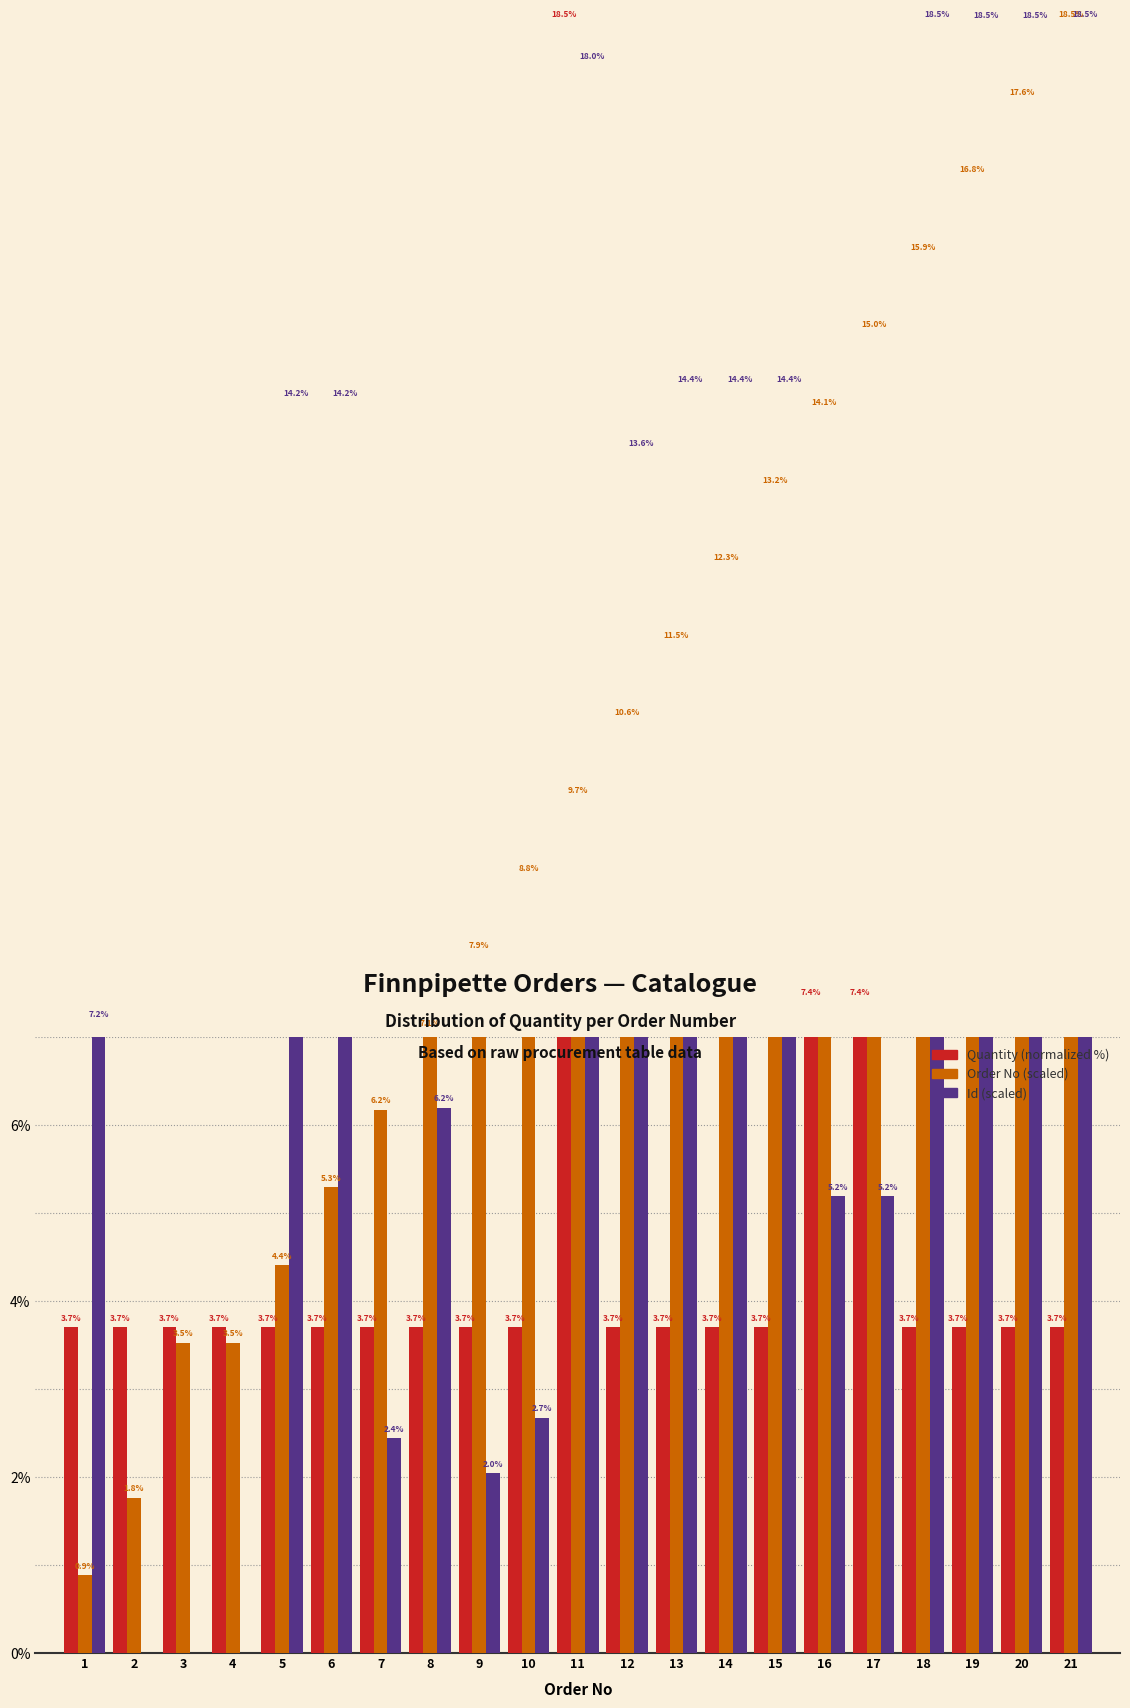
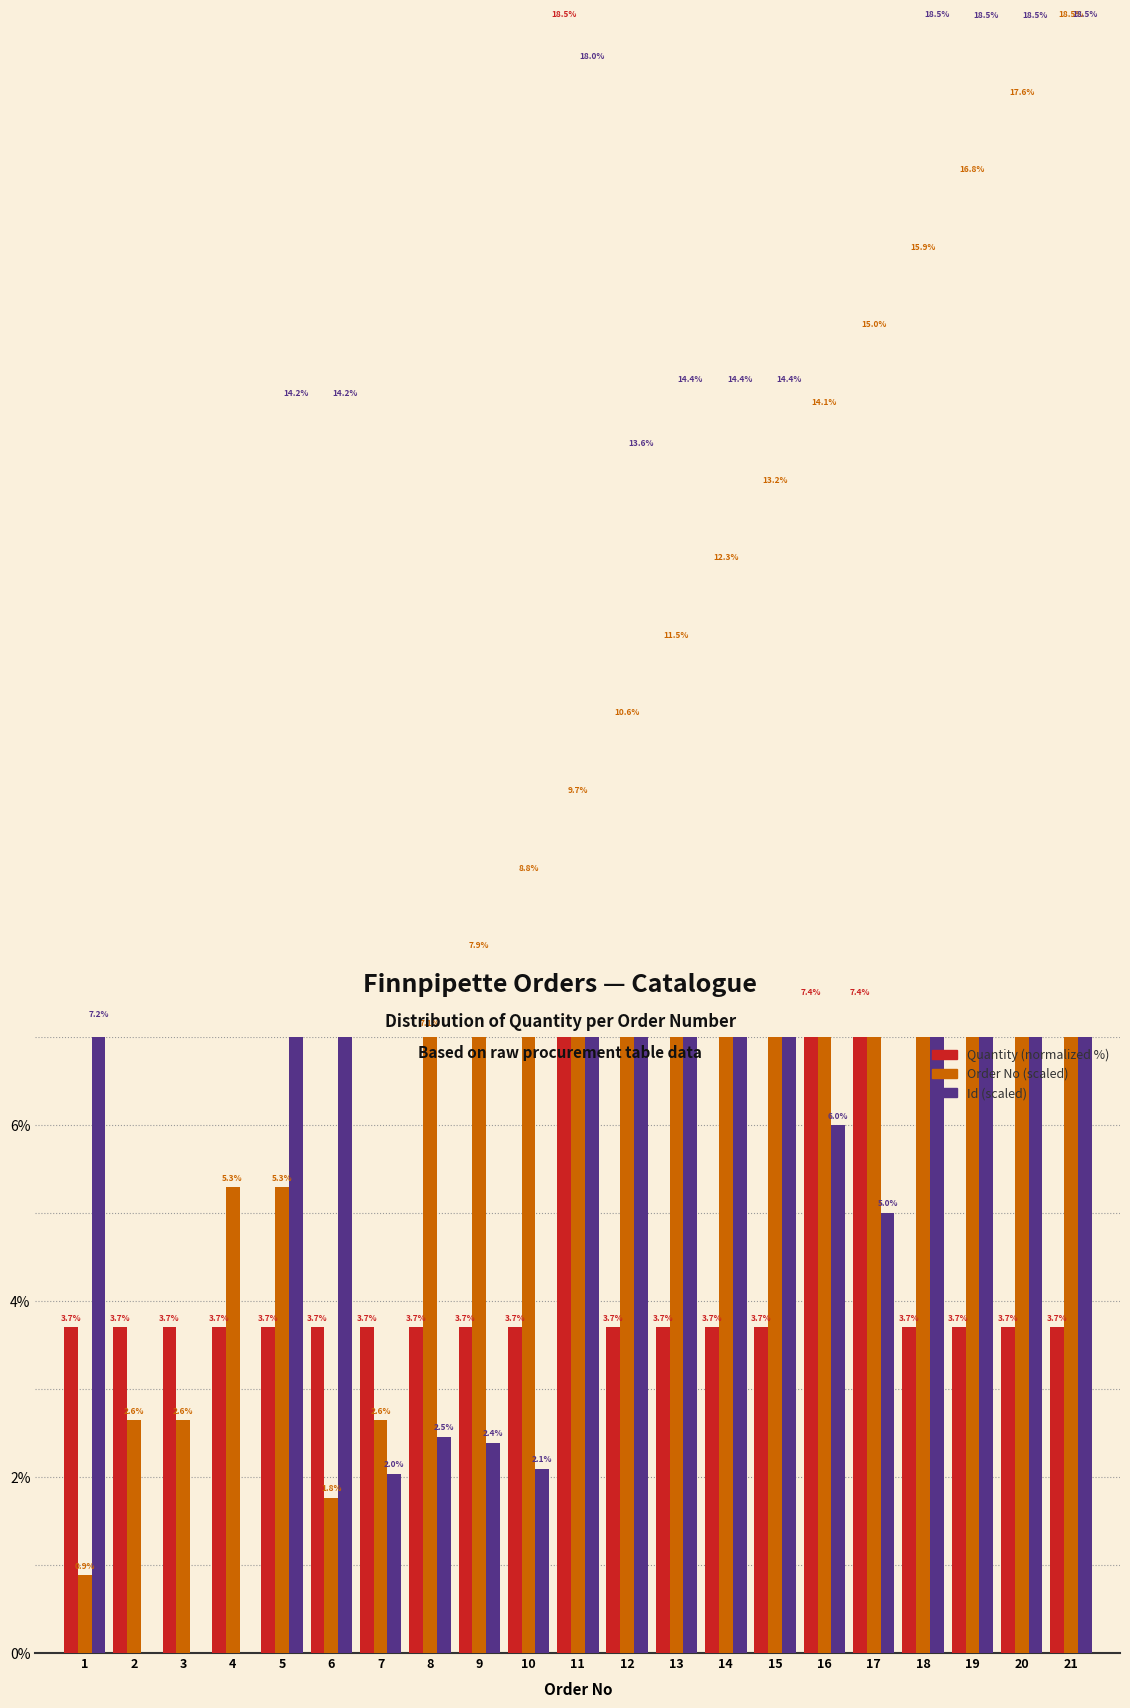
Order No (scaled), 2: 1.8% -> 2.6%
Order No (scaled), 3: 3.5% -> 2.6%
Order No (scaled), 4: 3.5% -> 5.3%
Order No (scaled), 5: 4.4% -> 5.3%
Order No (scaled), 6: 5.3% -> 1.8%
Order No (scaled), 7: 6.2% -> 2.6%
Id (scaled), 7: 2.4% -> 2.0%
Id (scaled), 8: 6.2% -> 2.5%
Id (scaled), 9: 2.0% -> 2.4%
Id (scaled), 10: 2.7% -> 2.1%
Id (scaled), 16: 5.2% -> 6.0%
Id (scaled), 17: 5.2% -> 5.0%
